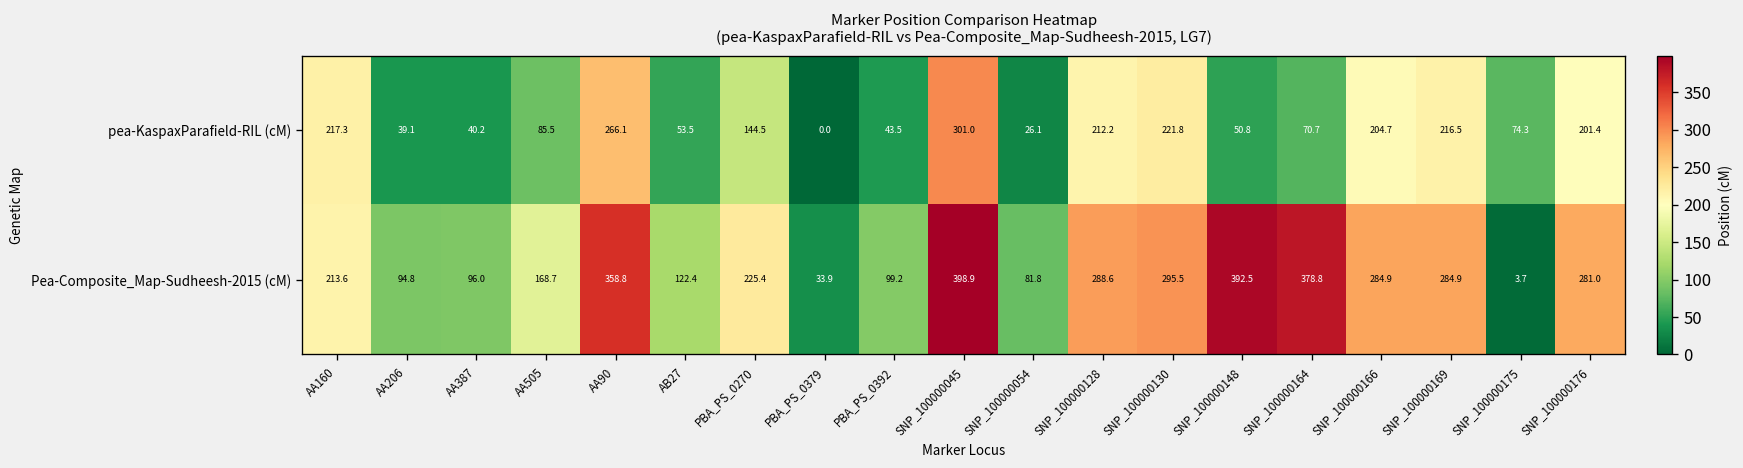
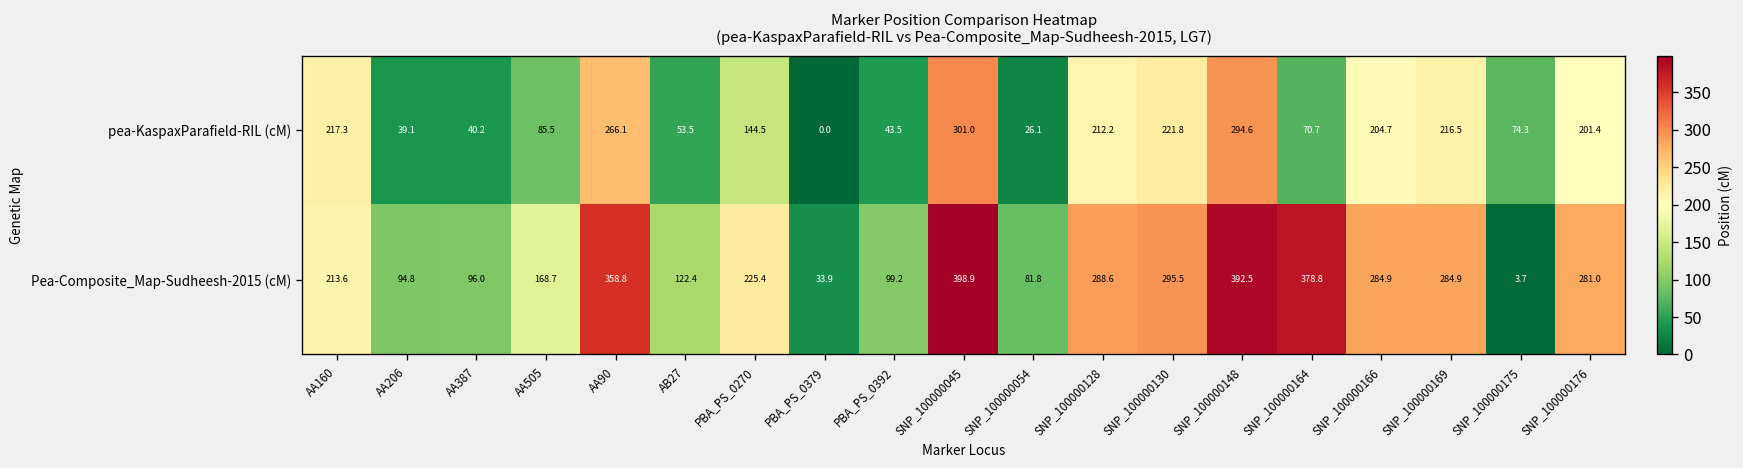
pea-KaspaxParafield-RIL (cM), SNP_100000148: 50.8 -> 294.6
